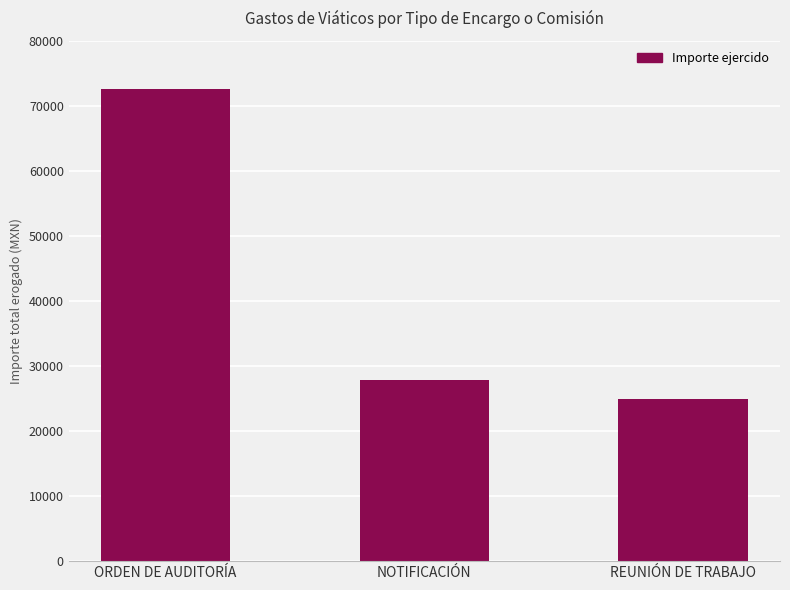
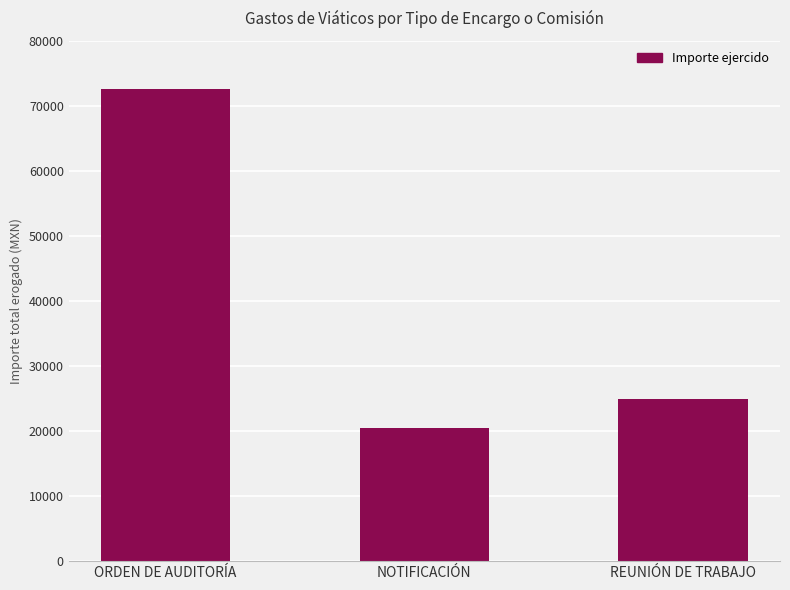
NOTIFICACIÓN: 28000 -> 20000
